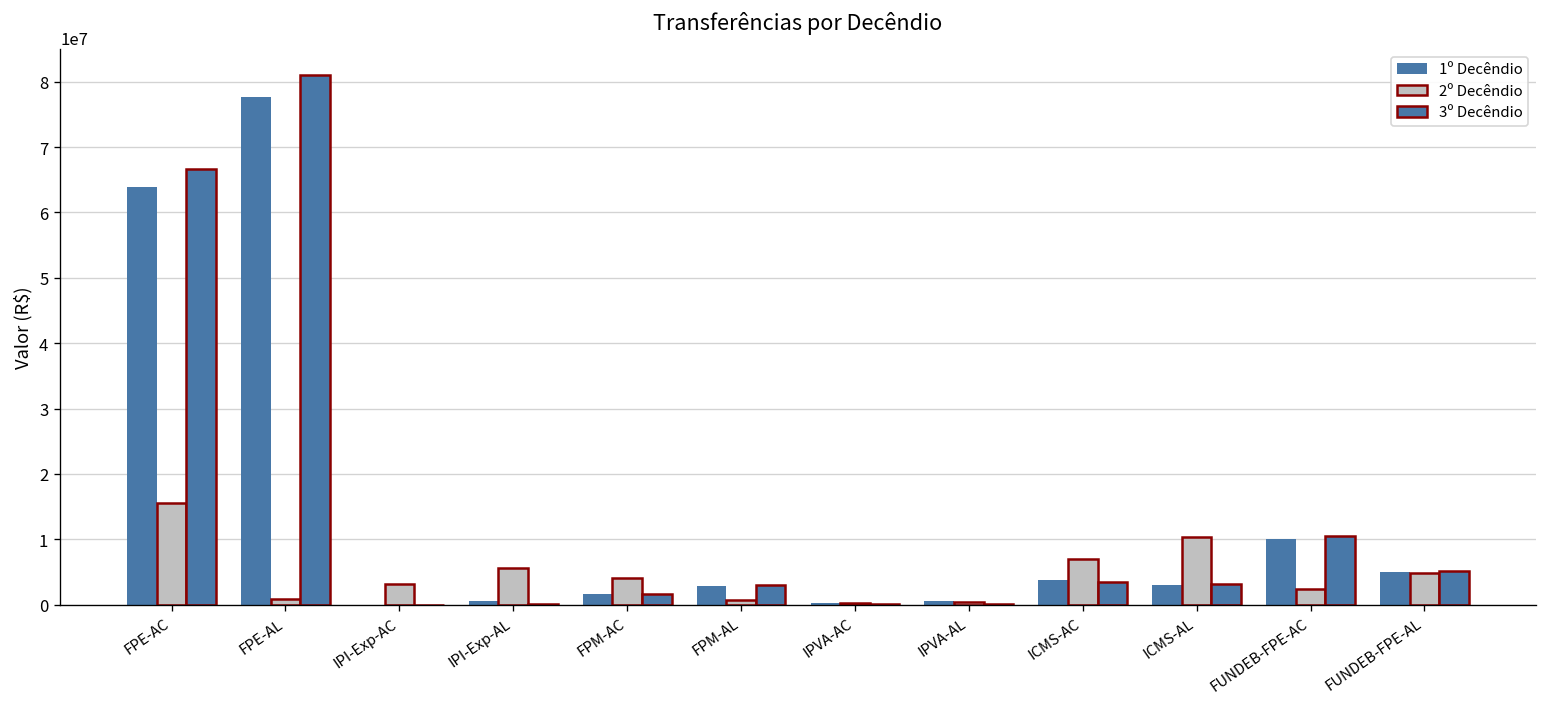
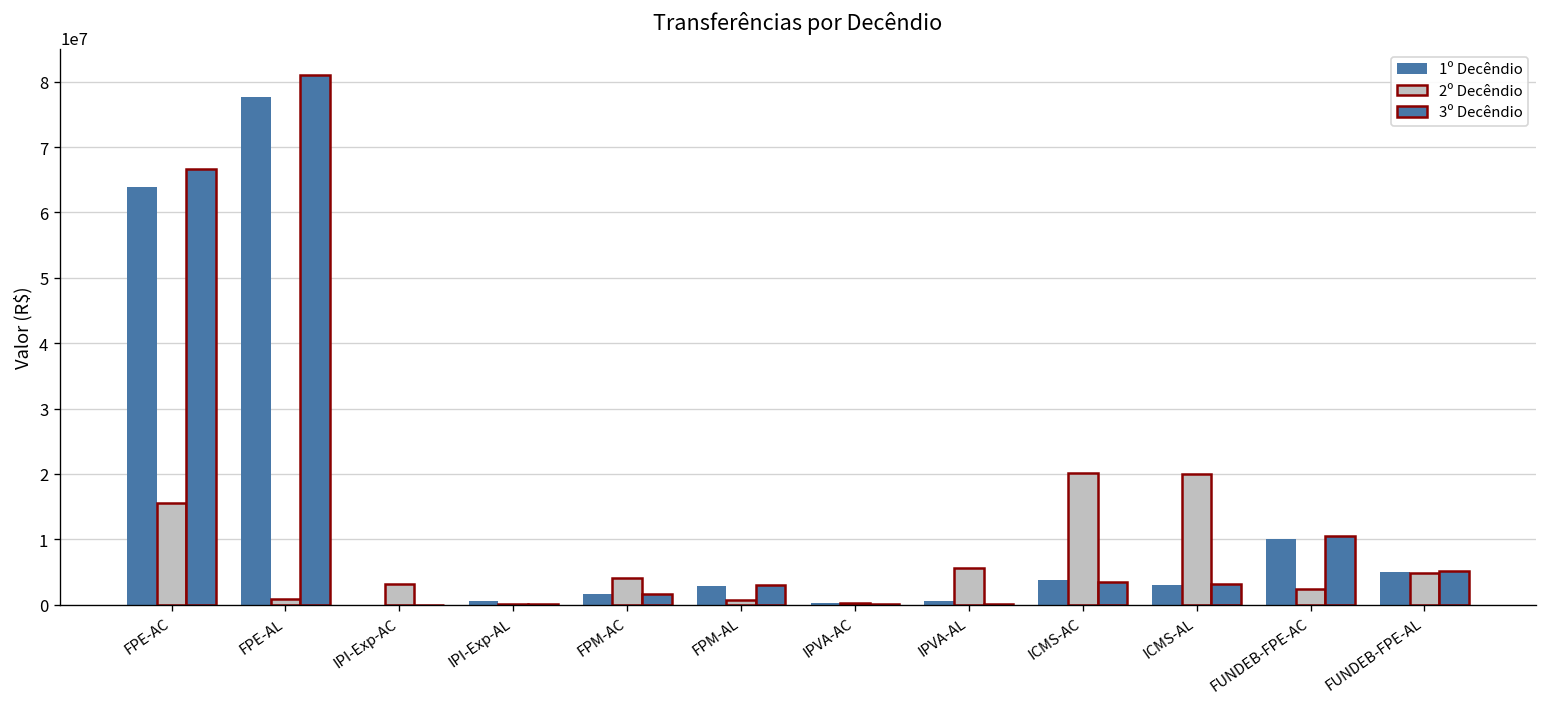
2º Decêndio, IPI-Exp-AL: 6000000 -> 0
2º Decêndio, IPVA-AL: 0 -> 6000000
2º Decêndio, ICMS-AC: 7000000 -> 20000000
2º Decêndio, ICMS-AL: 10000000 -> 20000000
